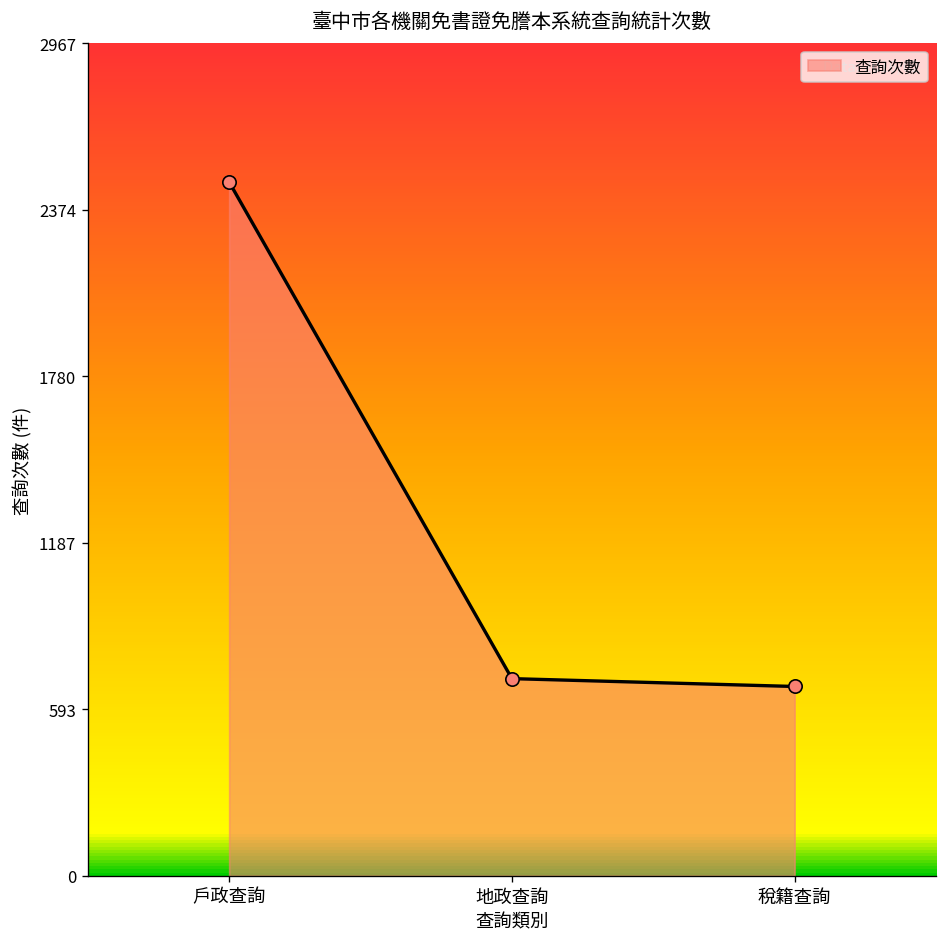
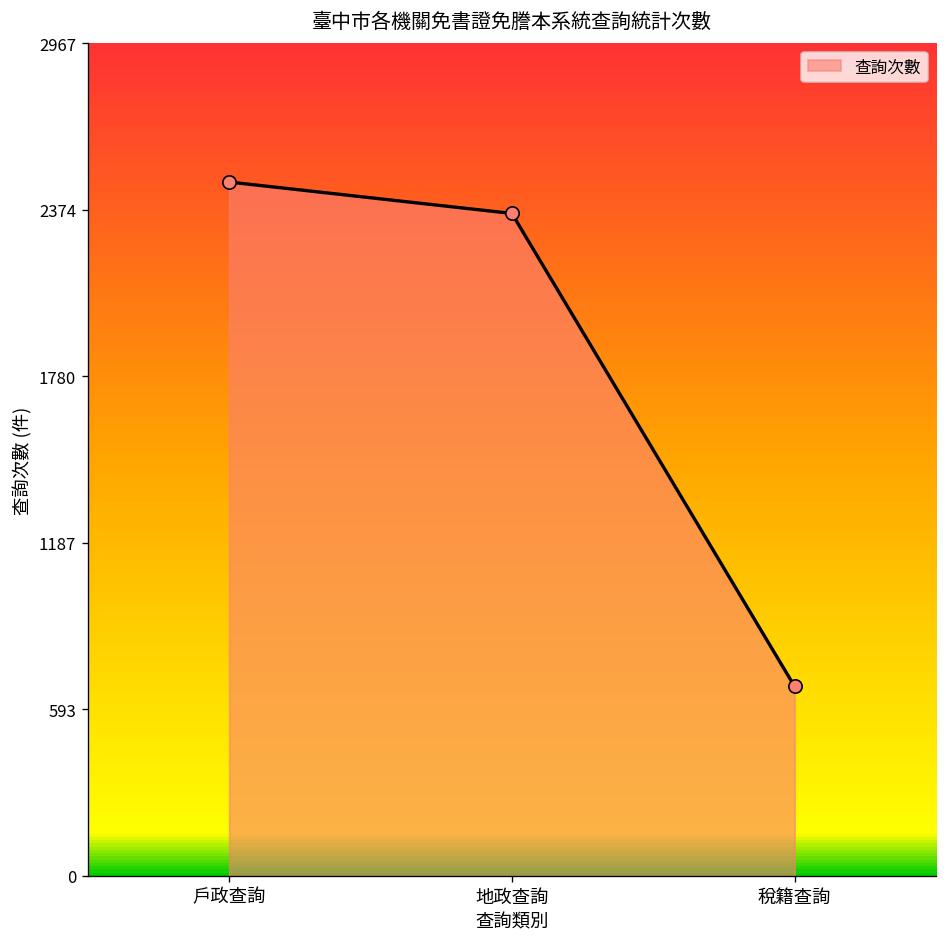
地政查詢: 700 -> 2360
